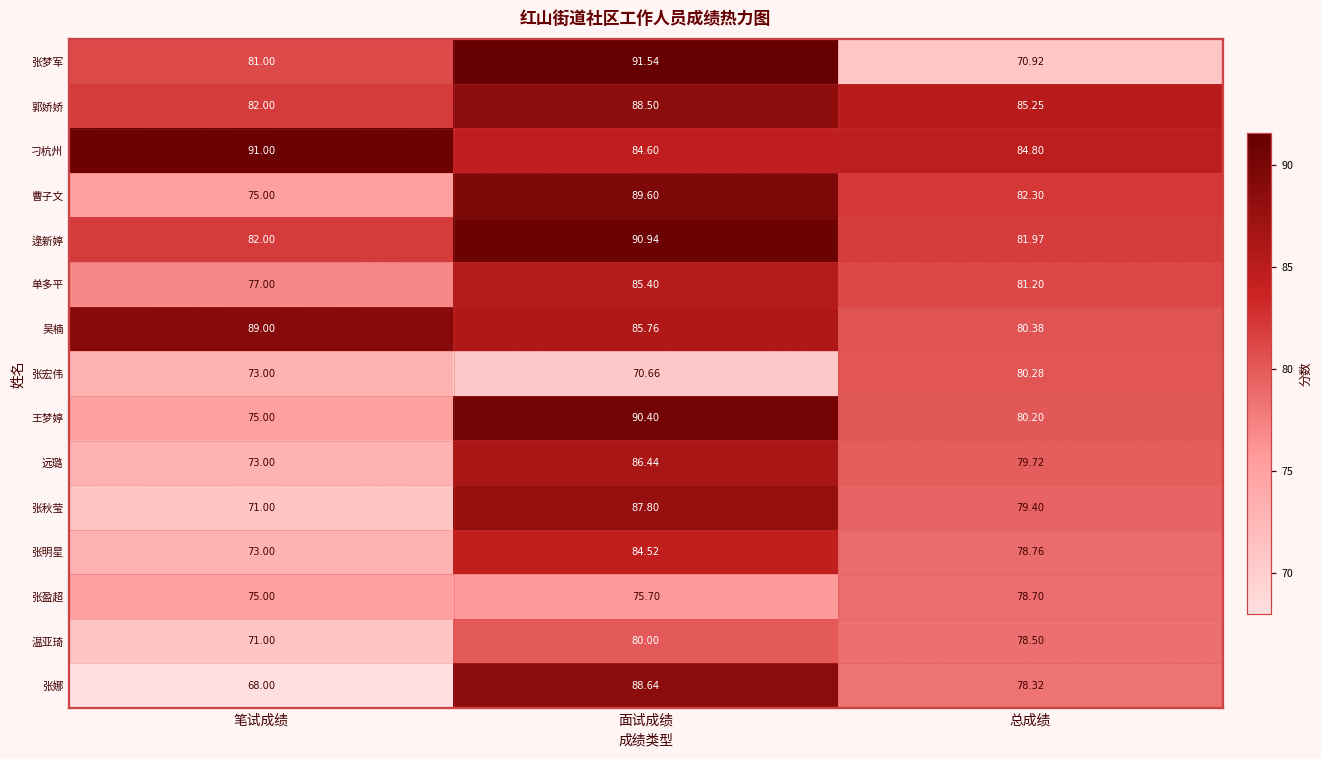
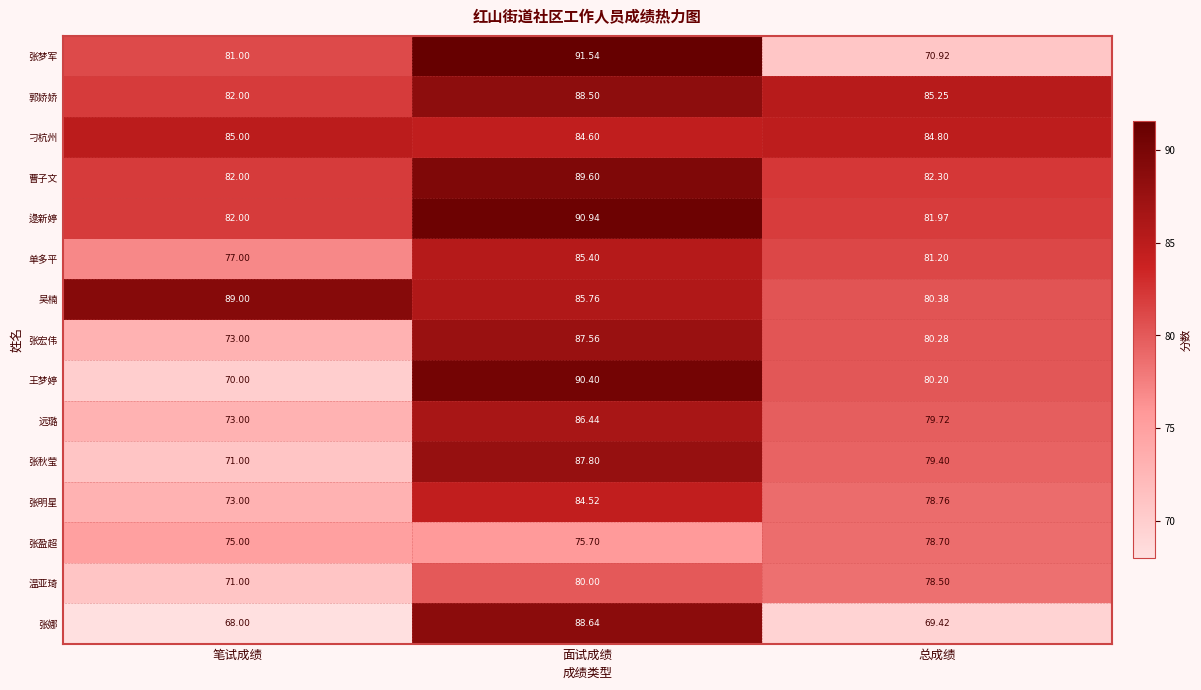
刁杭州, 笔试成绩: 91.00 -> 85.00
曹子文, 笔试成绩: 75.00 -> 82.00
张宏伟, 面试成绩: 70.66 -> 87.56
王梦婷, 笔试成绩: 75.00 -> 70.00
张娜, 总成绩: 78.32 -> 69.42
